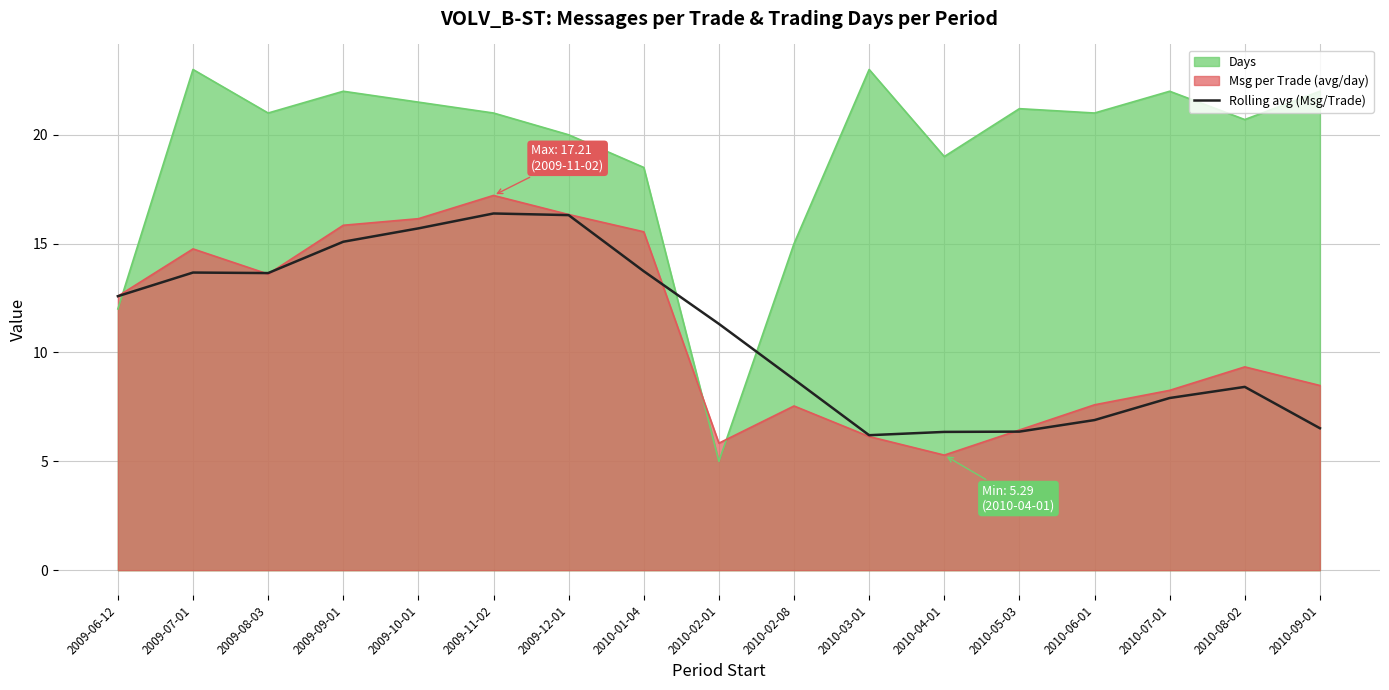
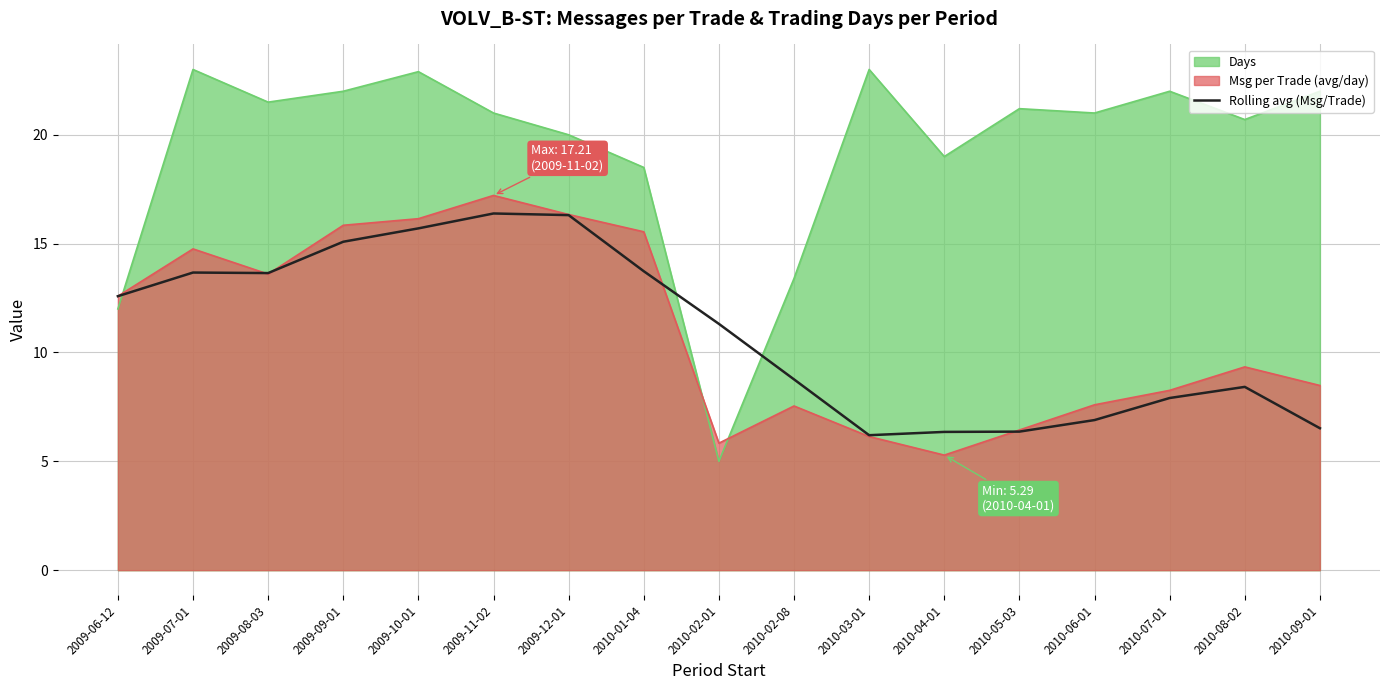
Days, 2009-08-03: 21.0 -> 21.5
Days, 2009-10-01: 21.5 -> 22.9
Days, 2010-02-08: 15.0 -> 13.4
